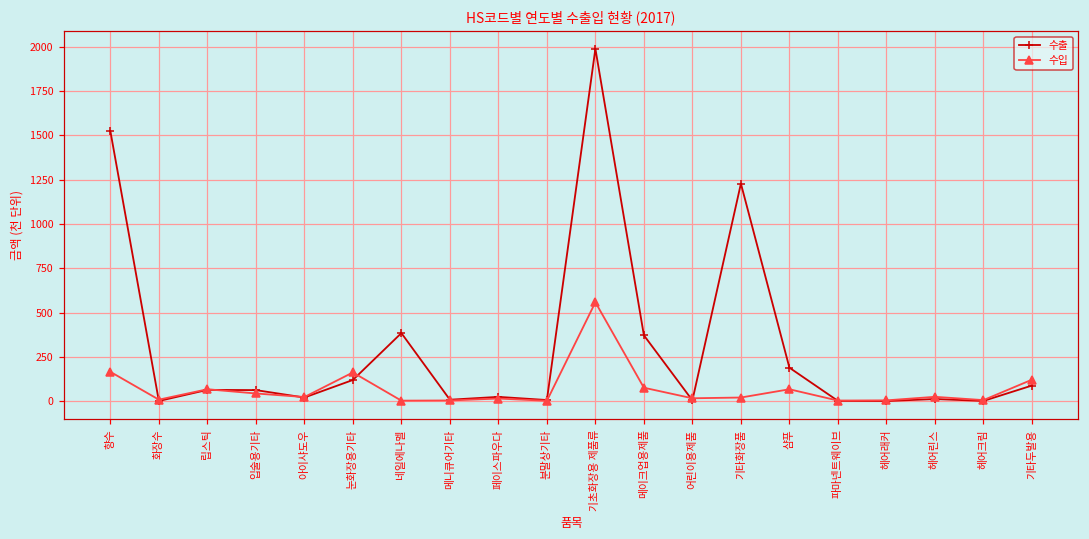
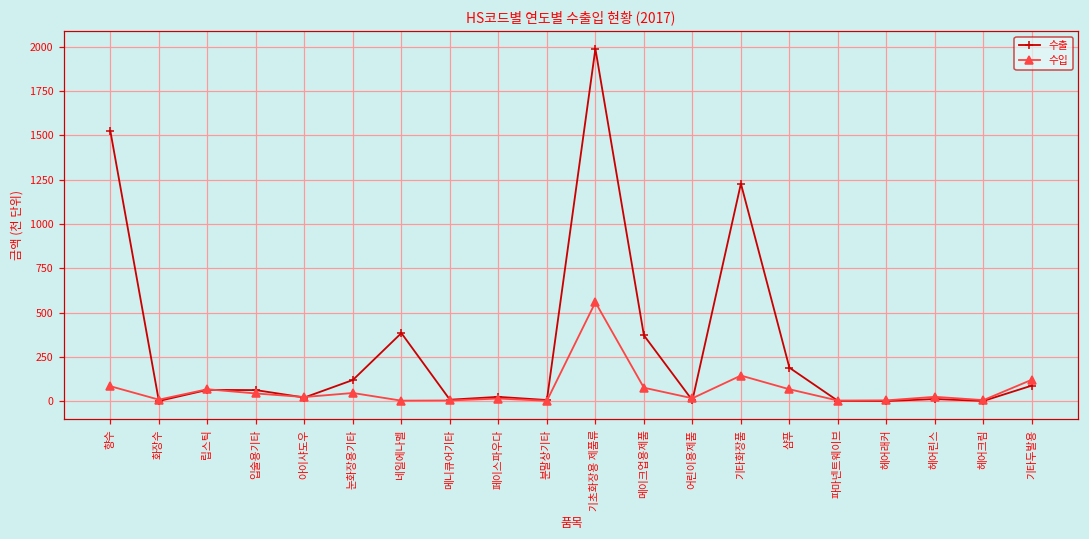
수입, 향수: 170 -> 80
수입, 눈화장용기타: 160 -> 50
수입, 기타화장품: 20 -> 140
